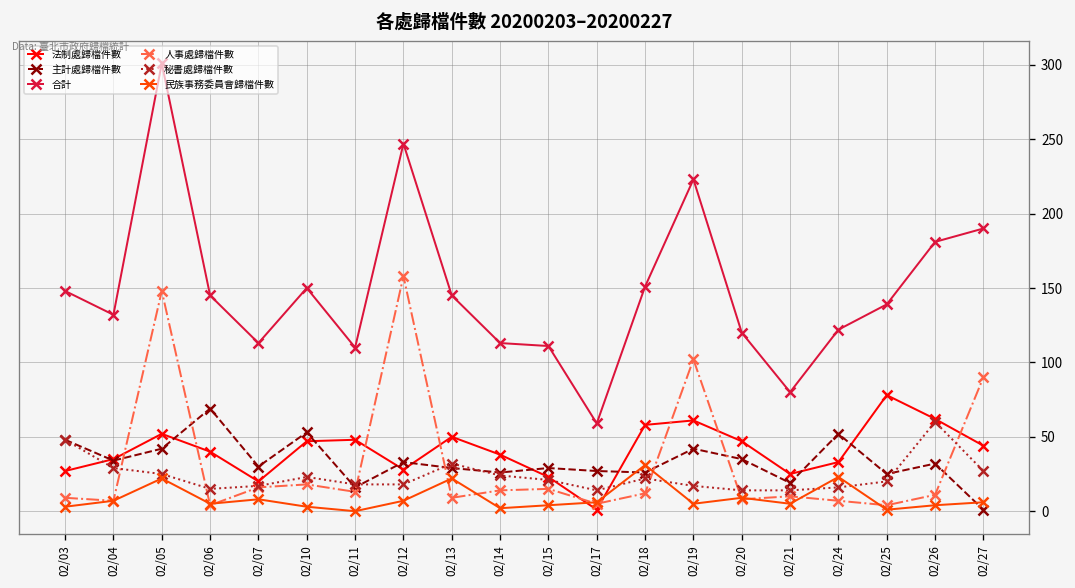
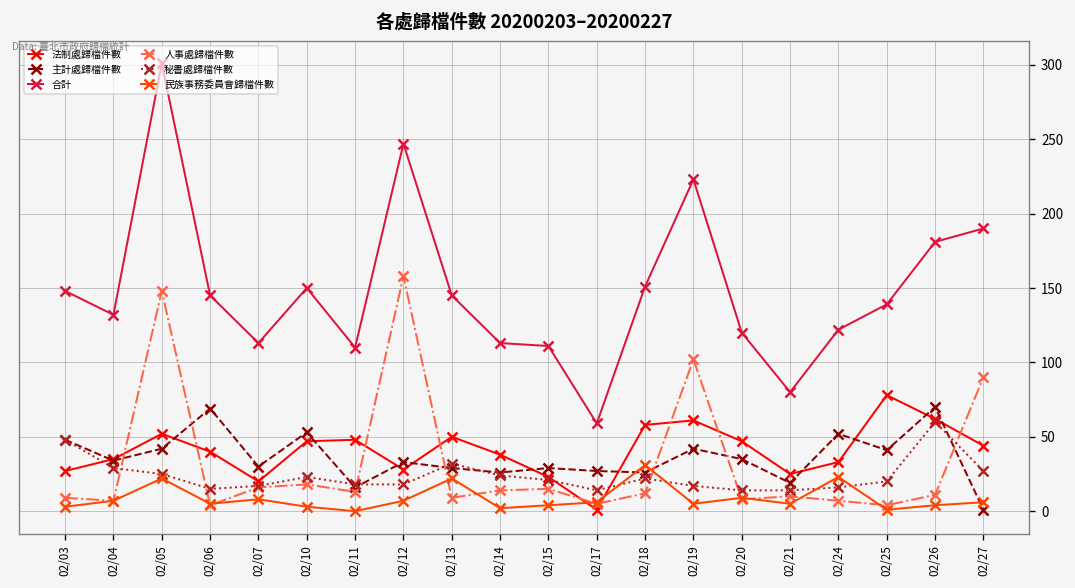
主計處歸檔件數, 02/25: 25 -> 41
主計處歸檔件數, 02/26: 32 -> 70
